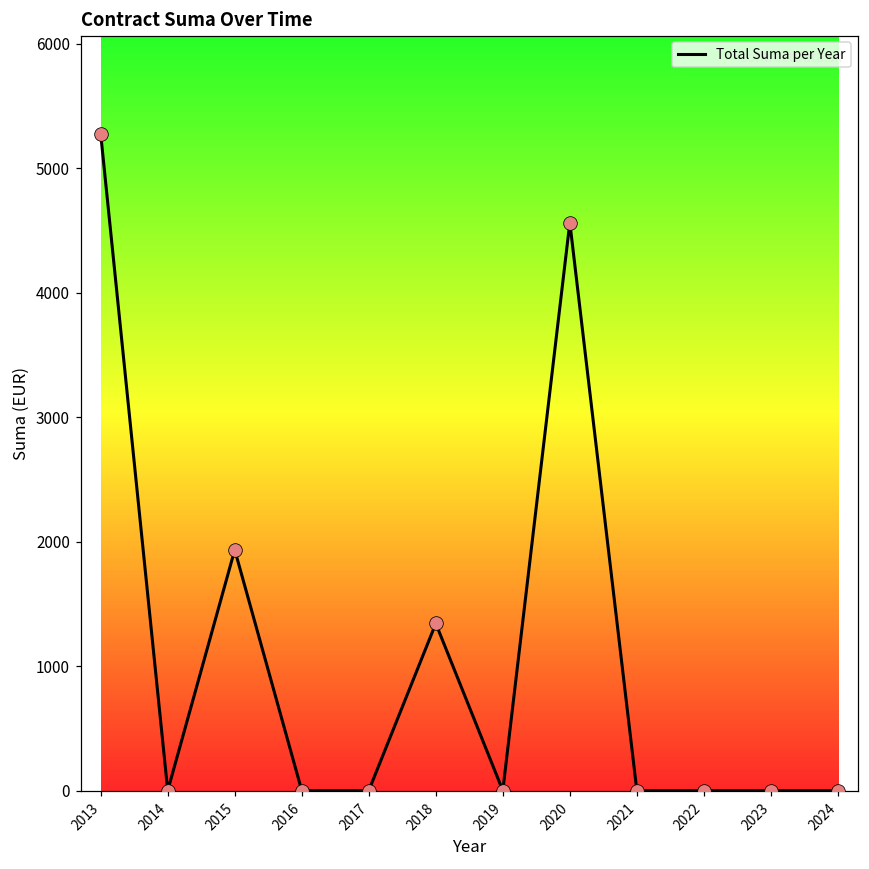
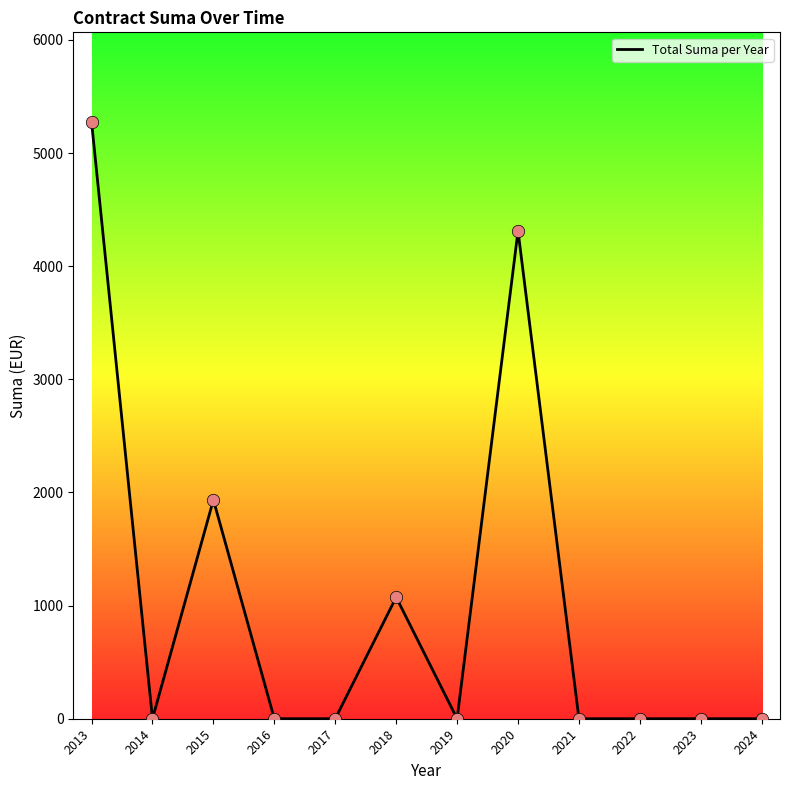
2018: 1340 -> 1070
2020: 4560 -> 4310
